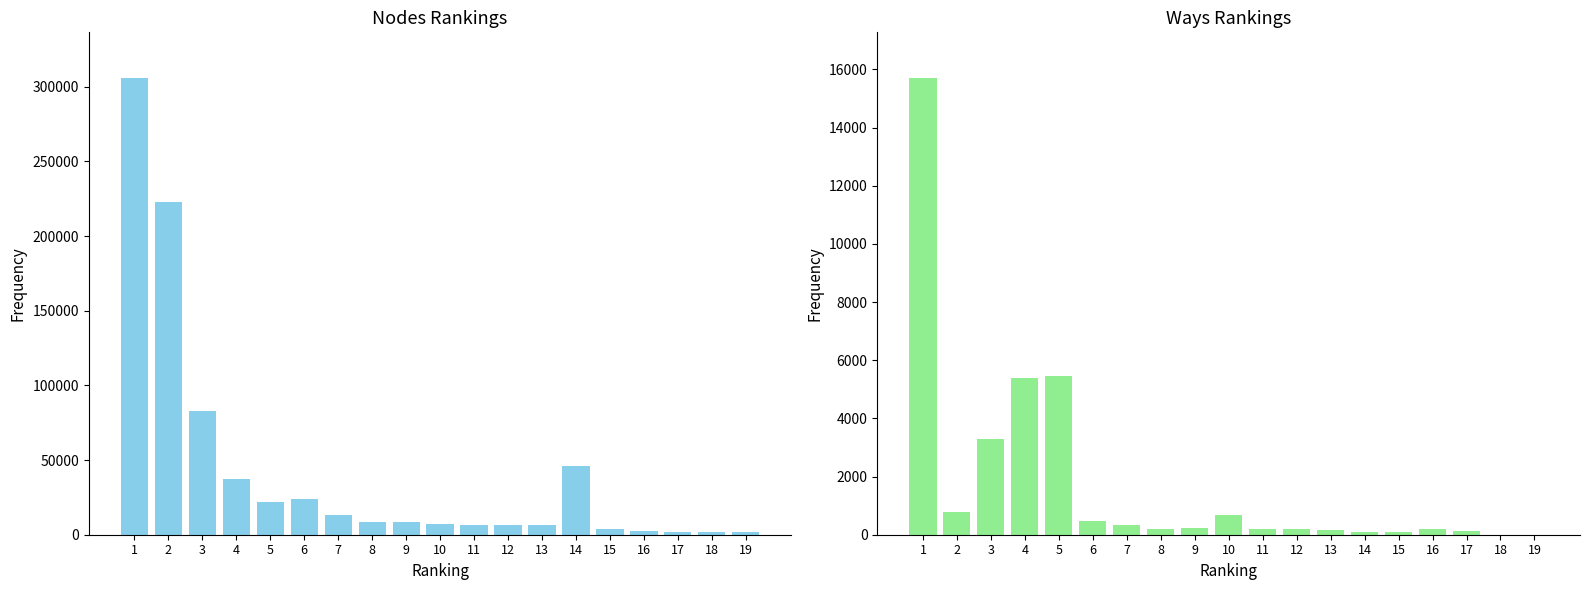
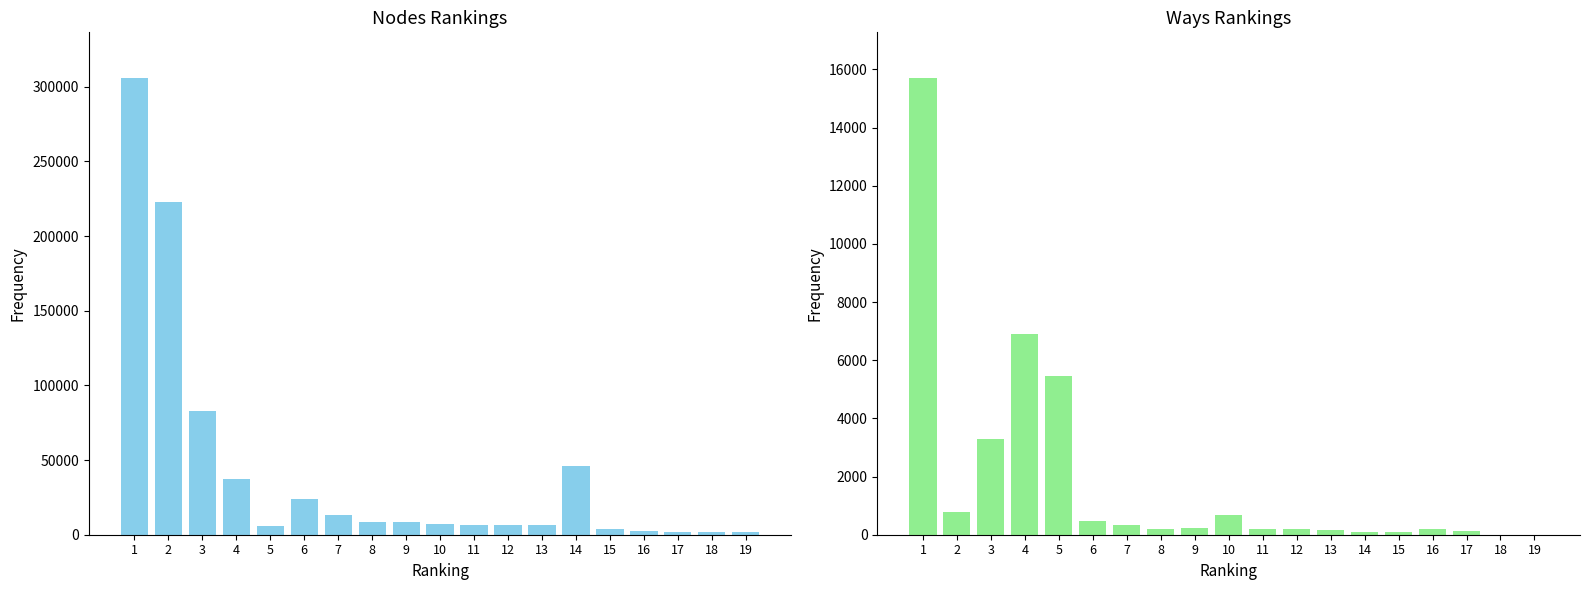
Nodes Rankings, 5: 22000 -> 6000
Ways Rankings, 4: 5400 -> 6900
